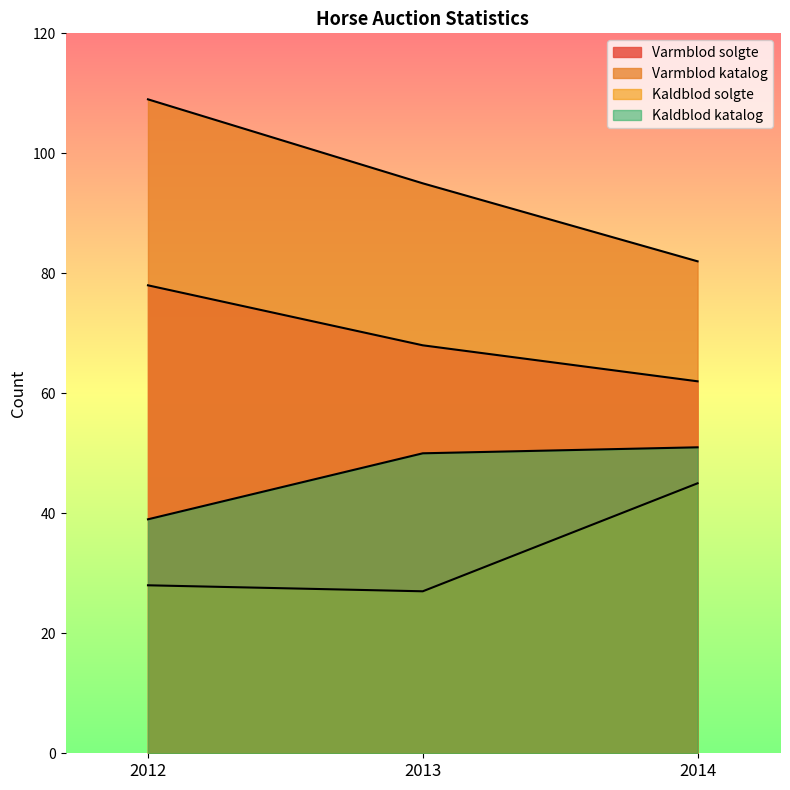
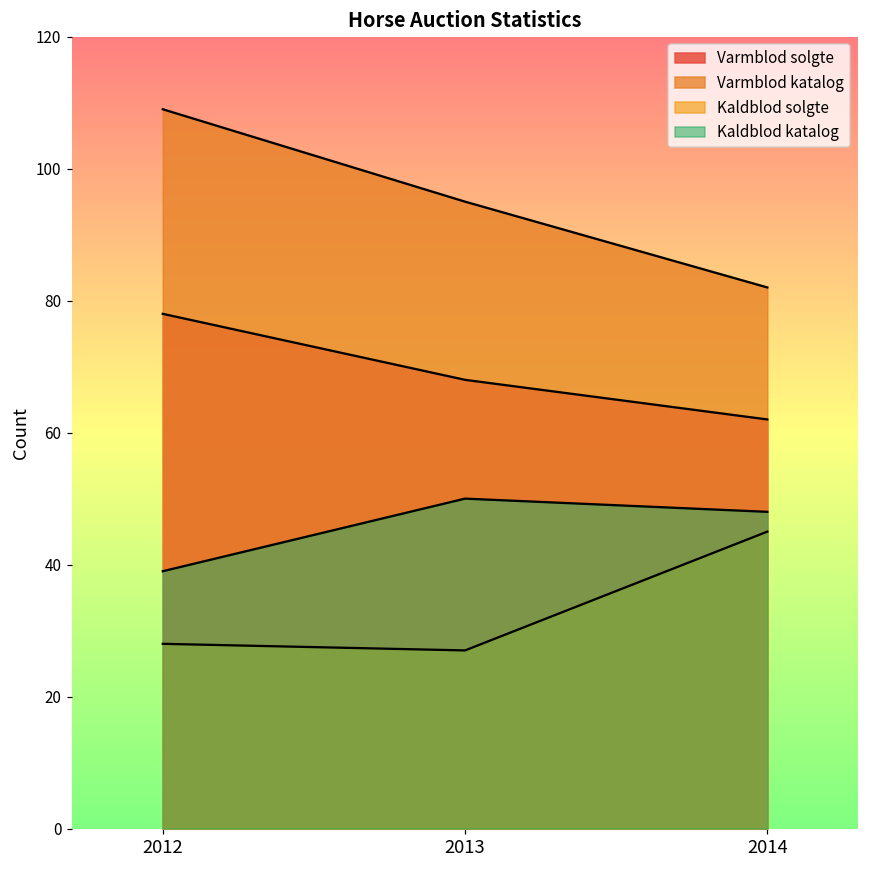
Kaldblod katalog, 2014: 51 -> 48
